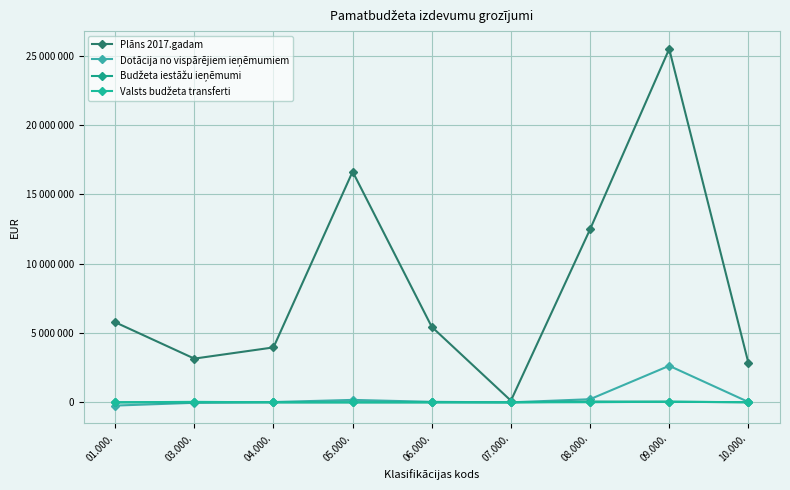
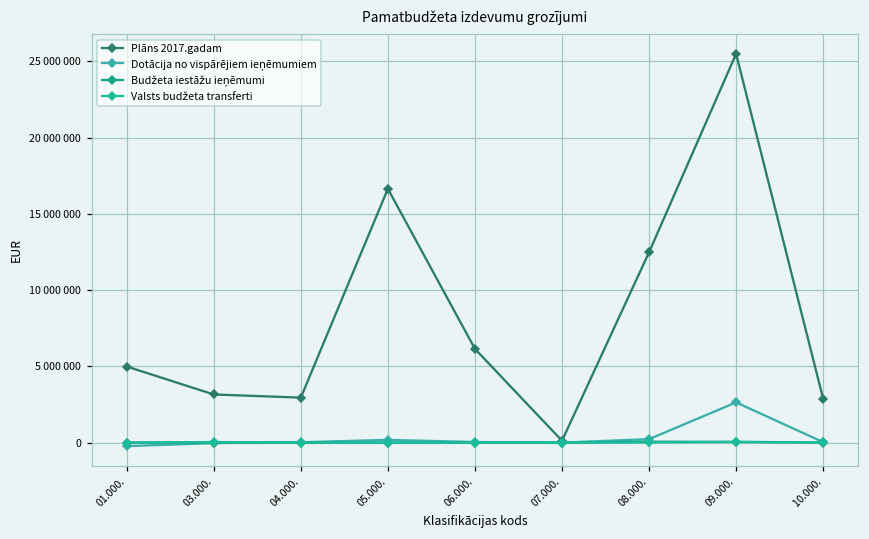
Plāns 2017.gadam, 01.000.: 5800000 -> 5000000
Plāns 2017.gadam, 04.000.: 4000000 -> 2900000
Plāns 2017.gadam, 06.000.: 5400000 -> 6100000
